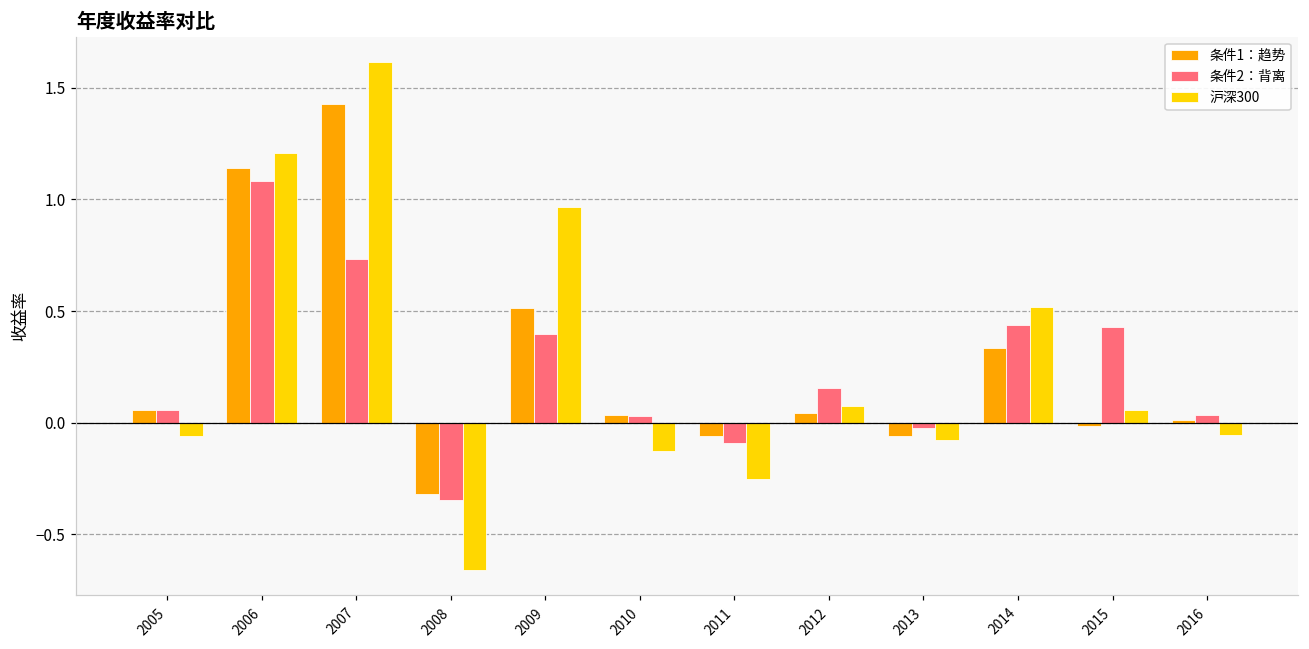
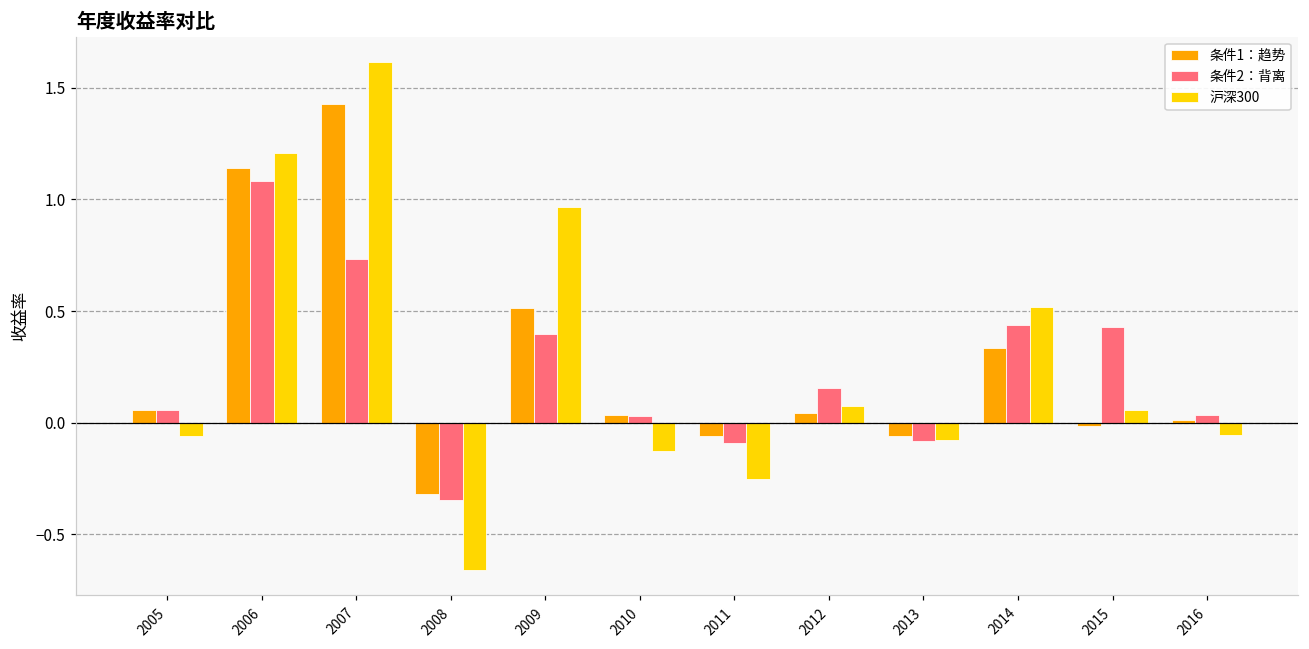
条件2：背离, 2013: -0.02 -> -0.08
